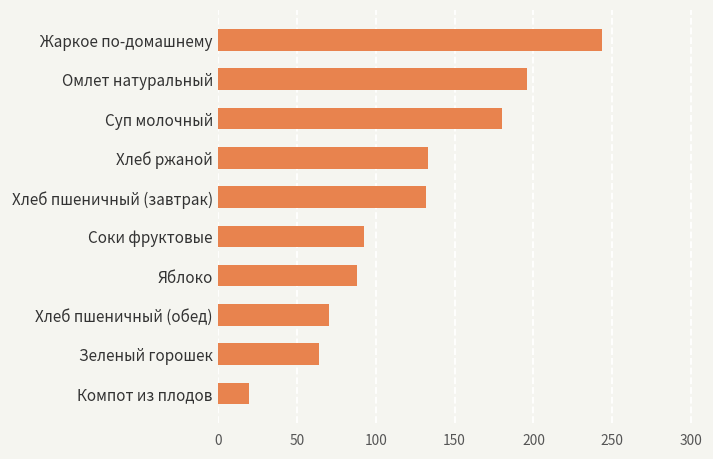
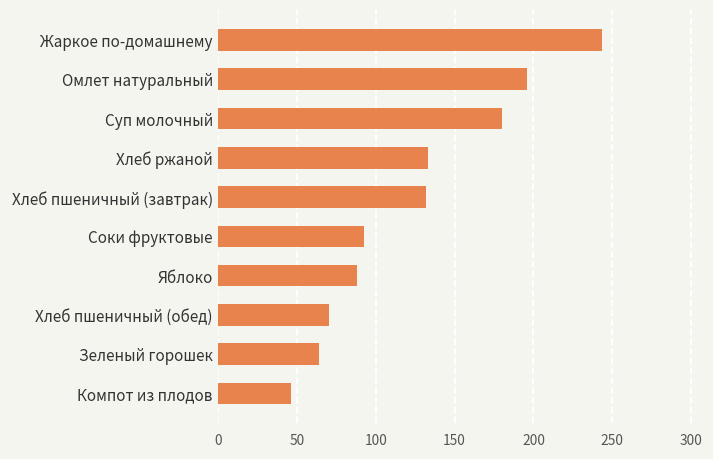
Компот из плодов: 20 -> 46
